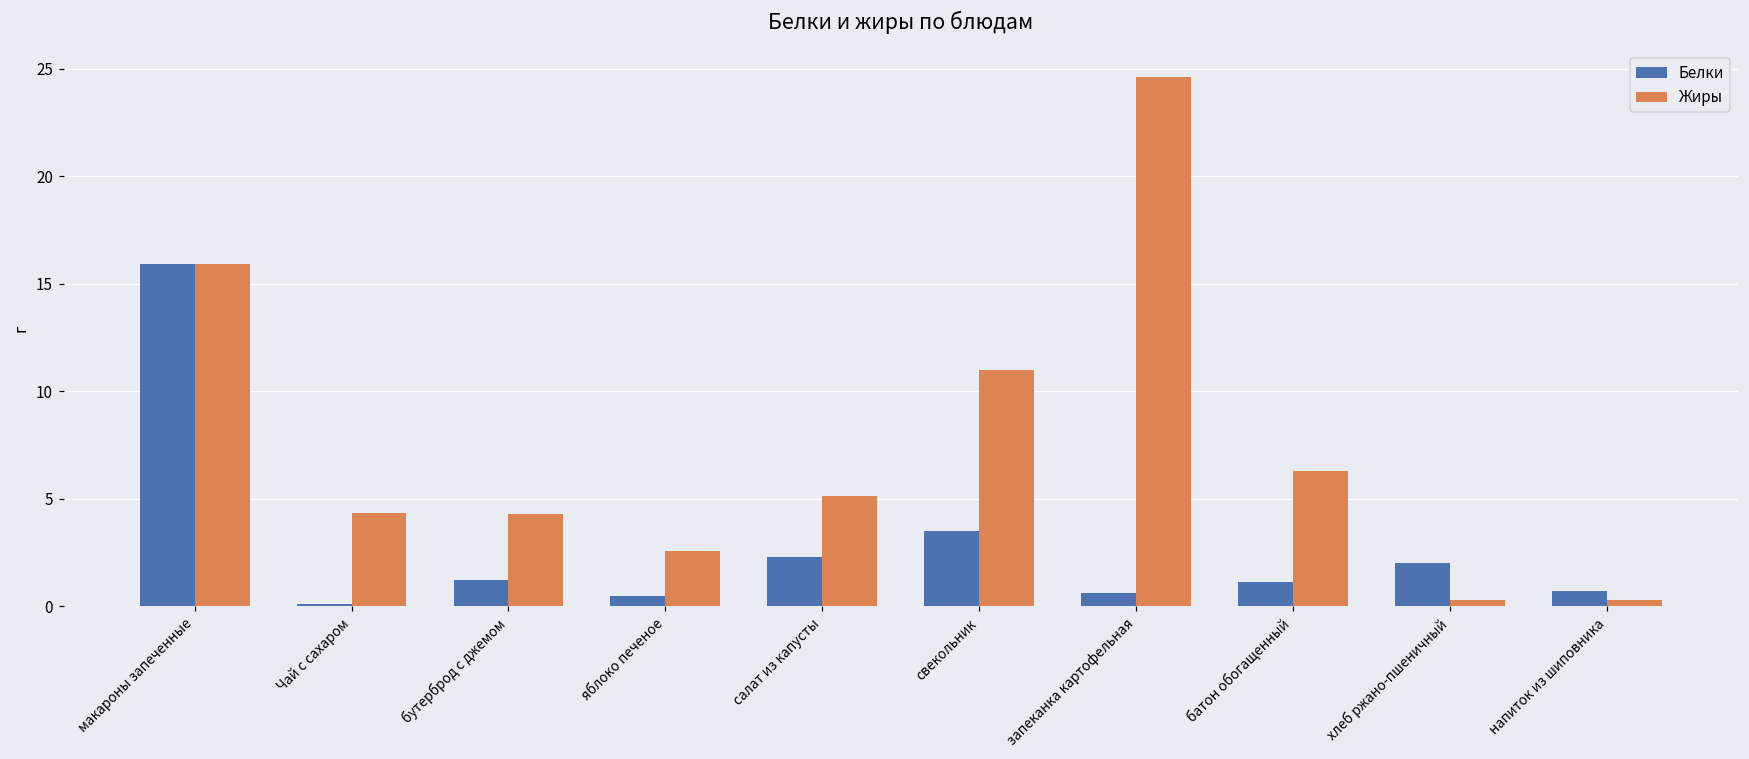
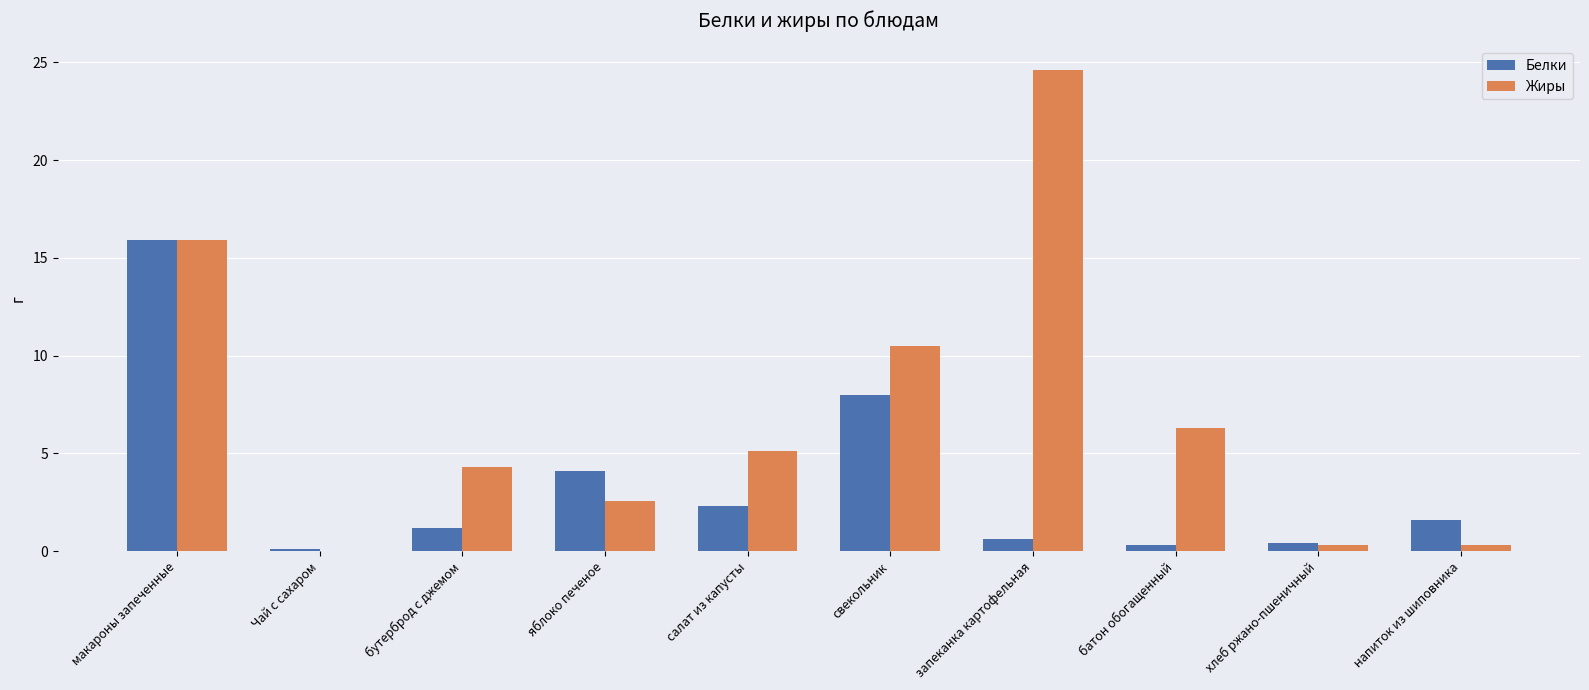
Жиры, Чай с сахаром: 4.3 -> 0.0
Белки, яблоко печеное: 0.5 -> 4.1
Белки, свекольник: 3.5 -> 8.0
Жиры, свекольник: 11.0 -> 10.5
Белки, батон обогащенный: 1.1 -> 0.3
Белки, хлеб ржано-пшеничный: 2.0 -> 0.4
Белки, напиток из шиповника: 0.7 -> 1.6
